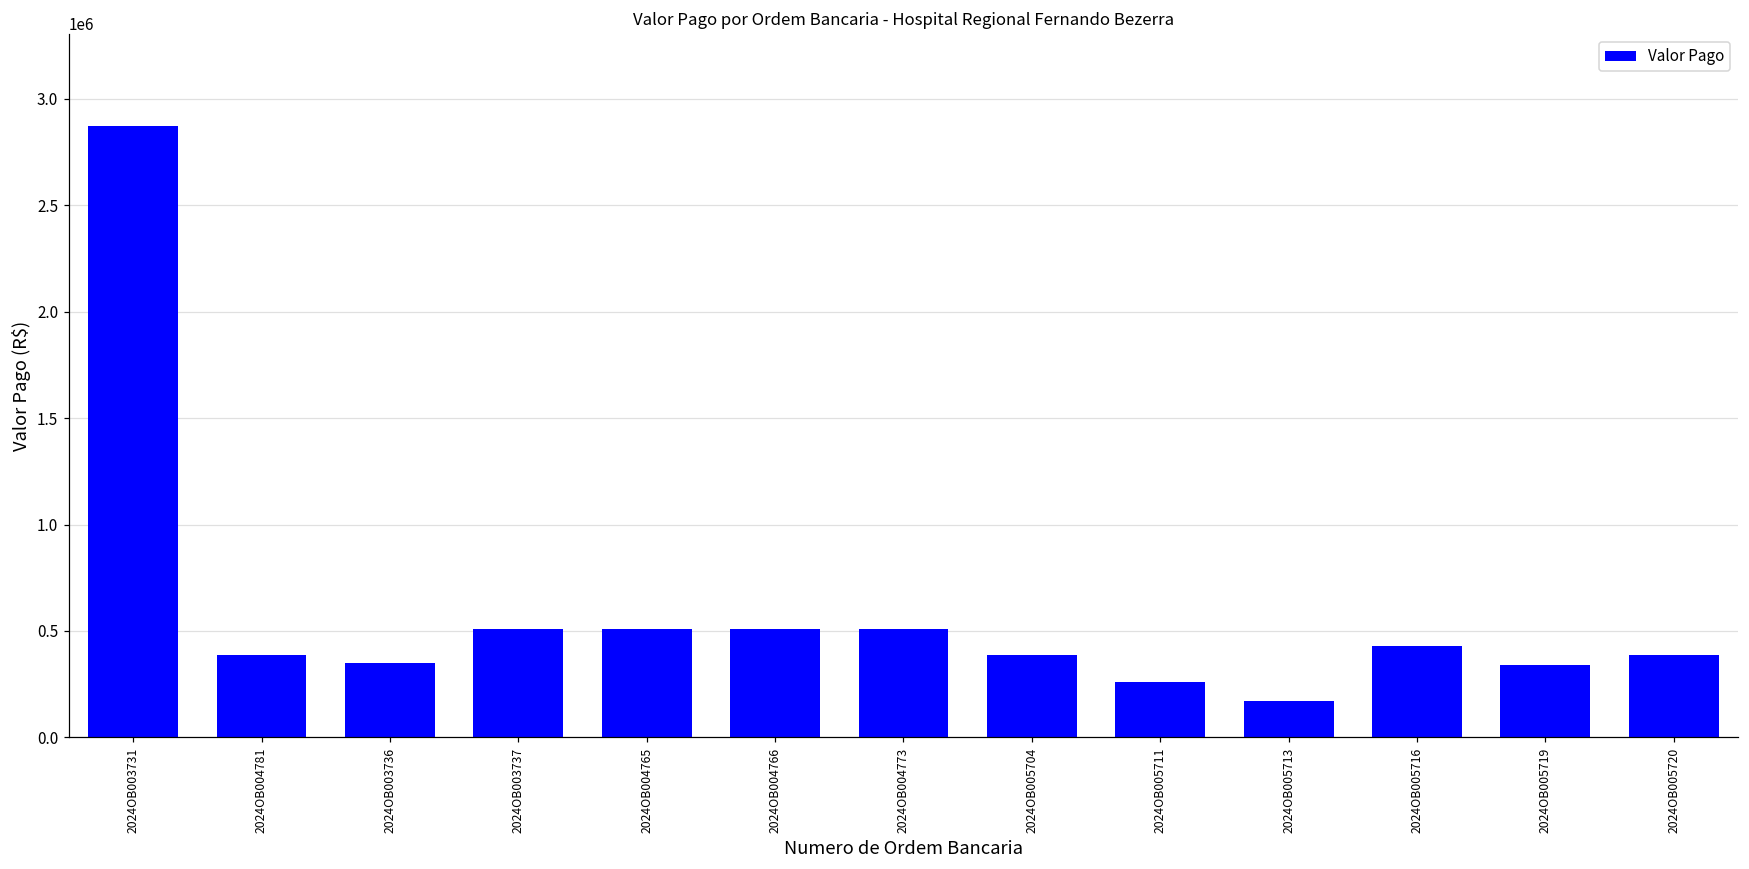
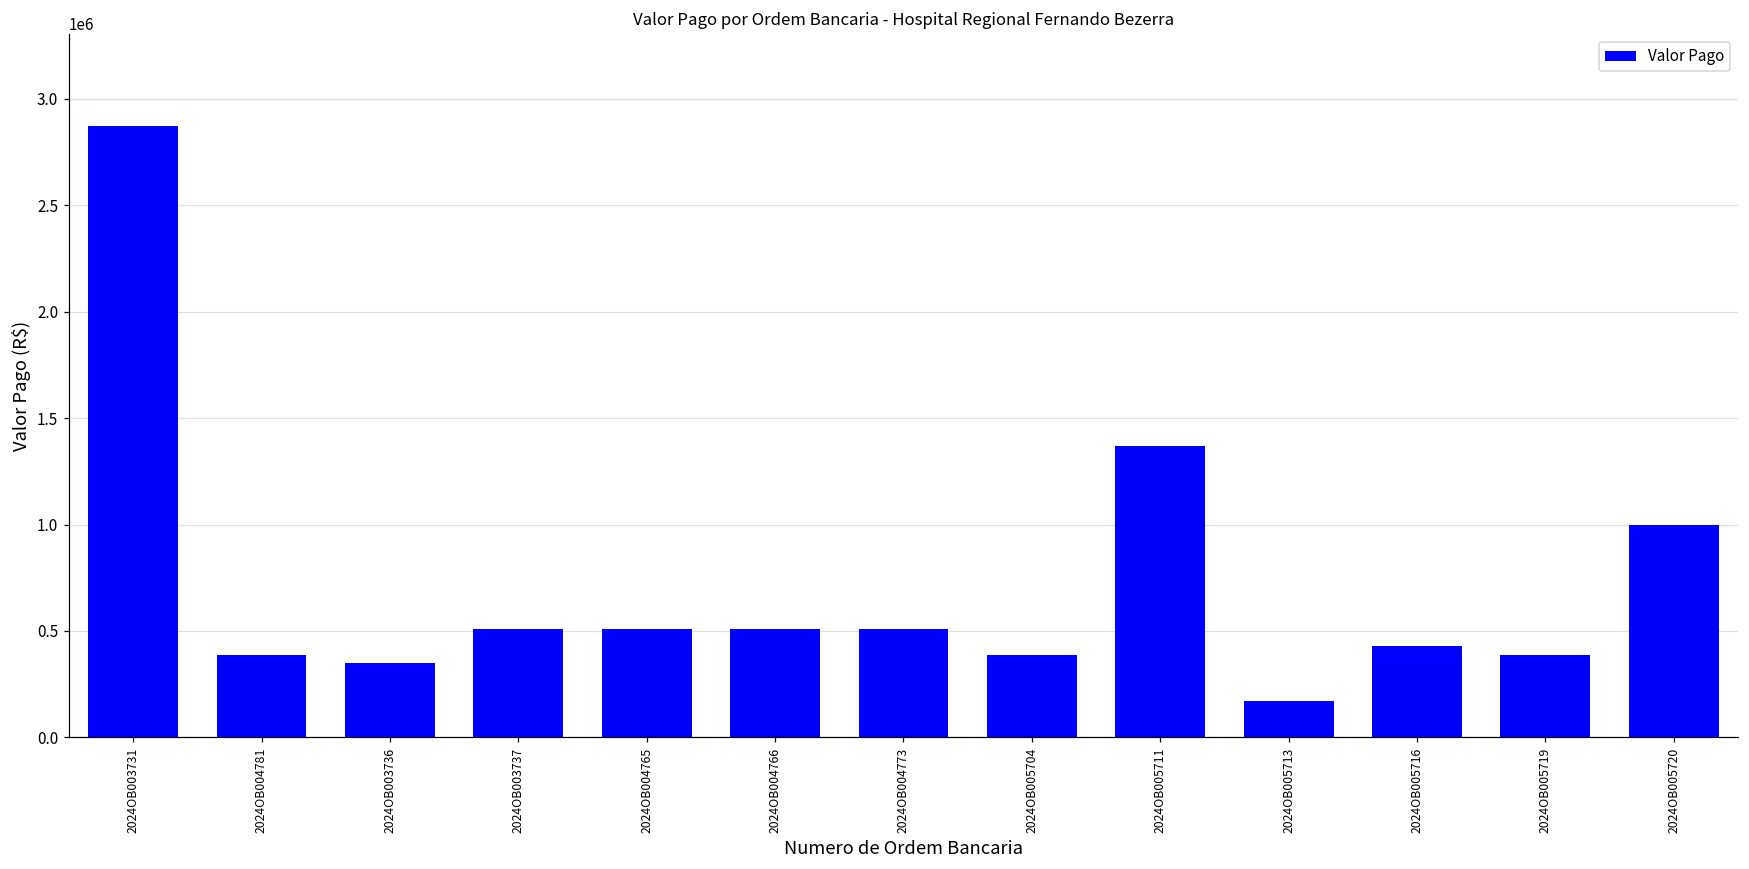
2024OB005711: 260000 -> 1370000
2024OB005719: 340000 -> 390000
2024OB005720: 390000 -> 1000000
